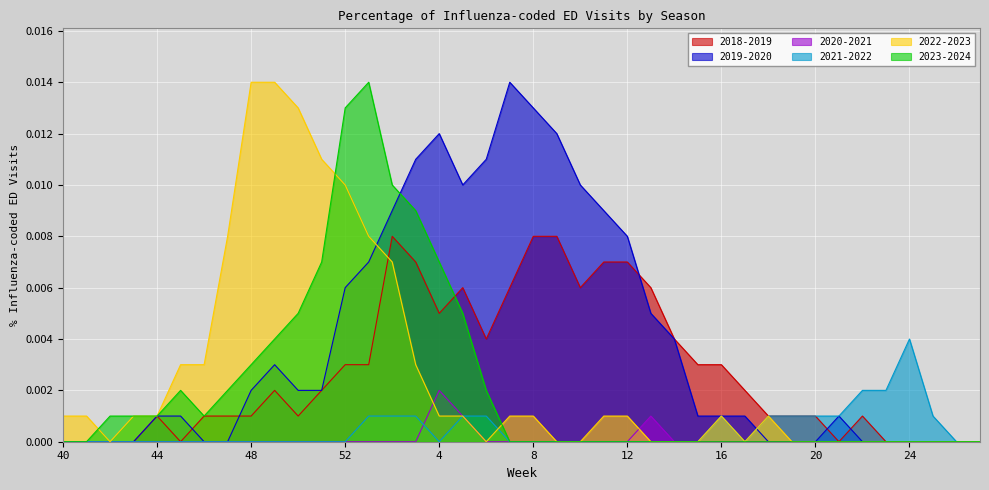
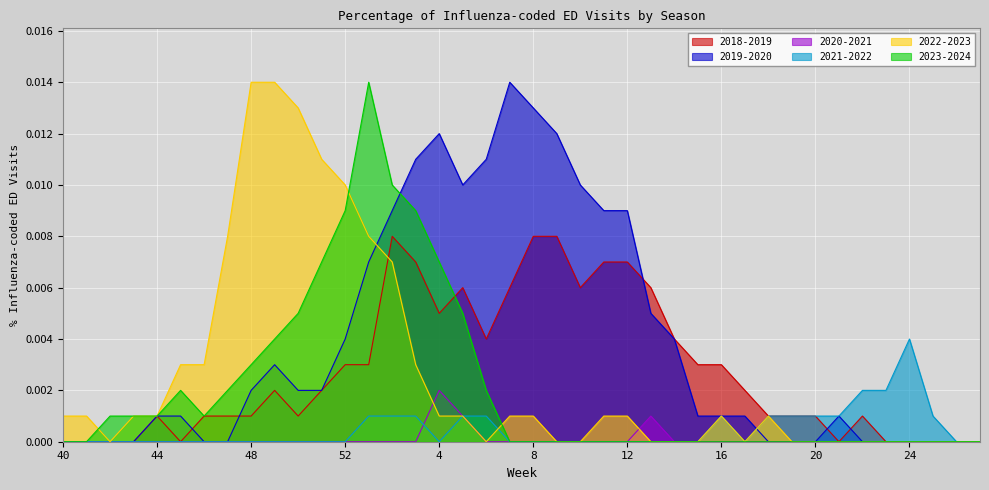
2019-2020, 52: 0.006 -> 0.004
2023-2024, 52: 0.013 -> 0.009
2019-2020, 12: 0.008 -> 0.009
